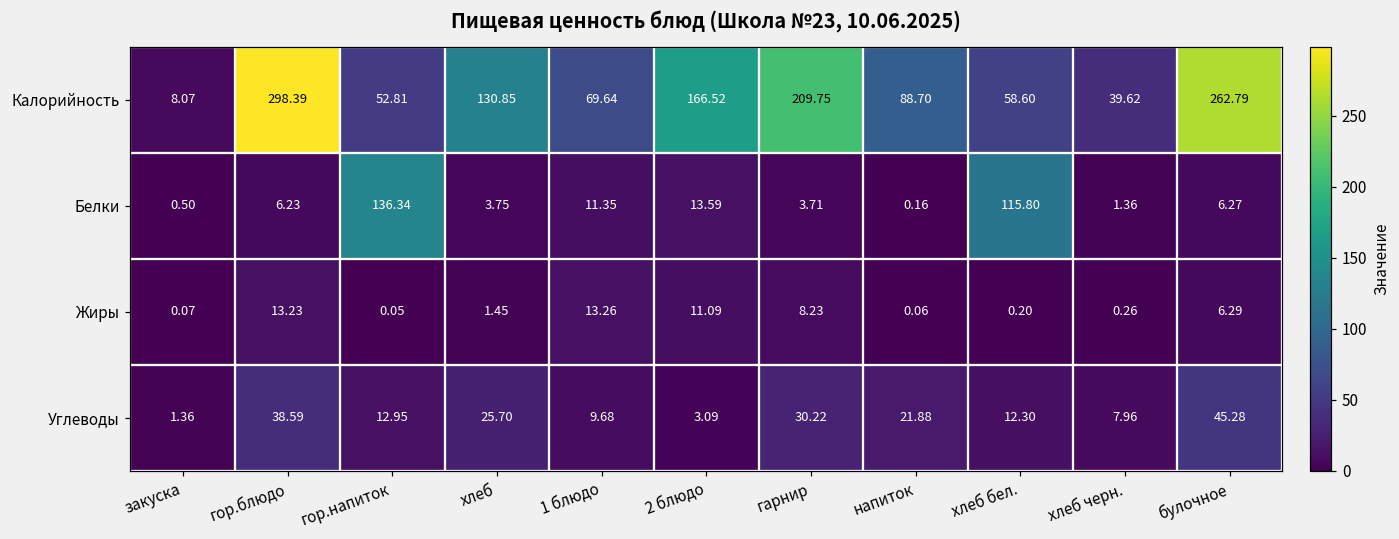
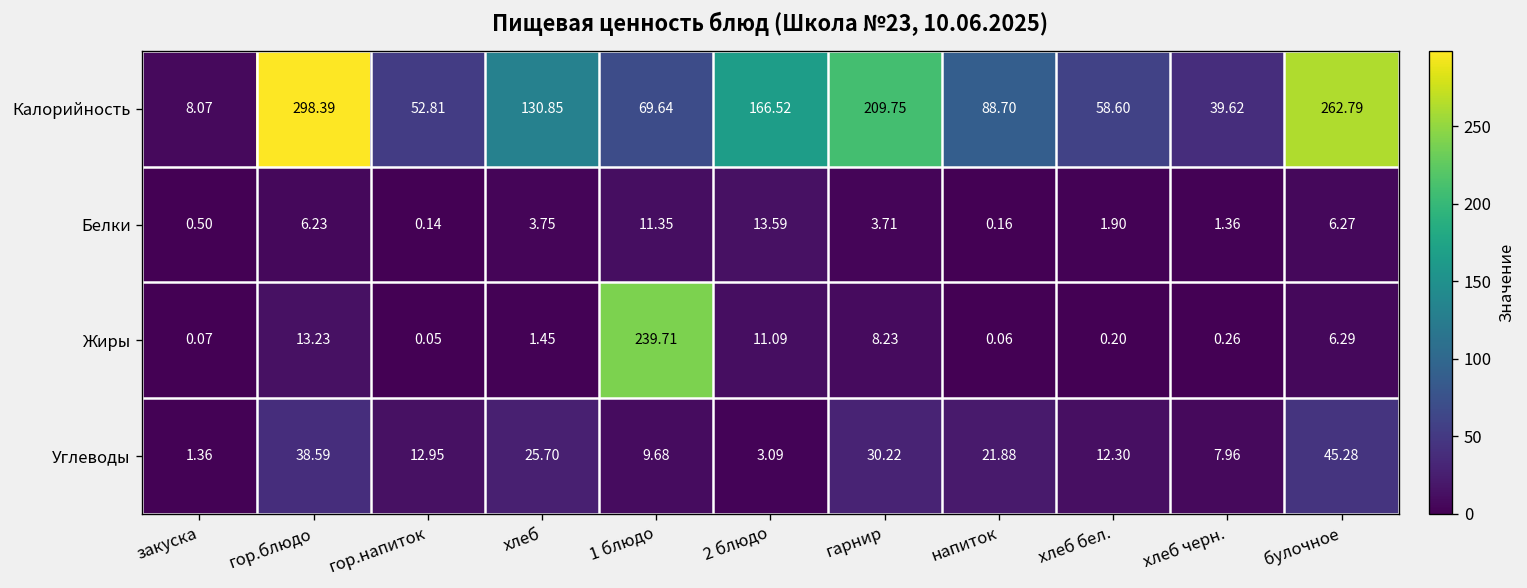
Белки, гор.напиток: 136.34 -> 0.14
Белки, хлеб бел.: 115.80 -> 1.90
Жиры, 1 блюдо: 13.26 -> 239.71
